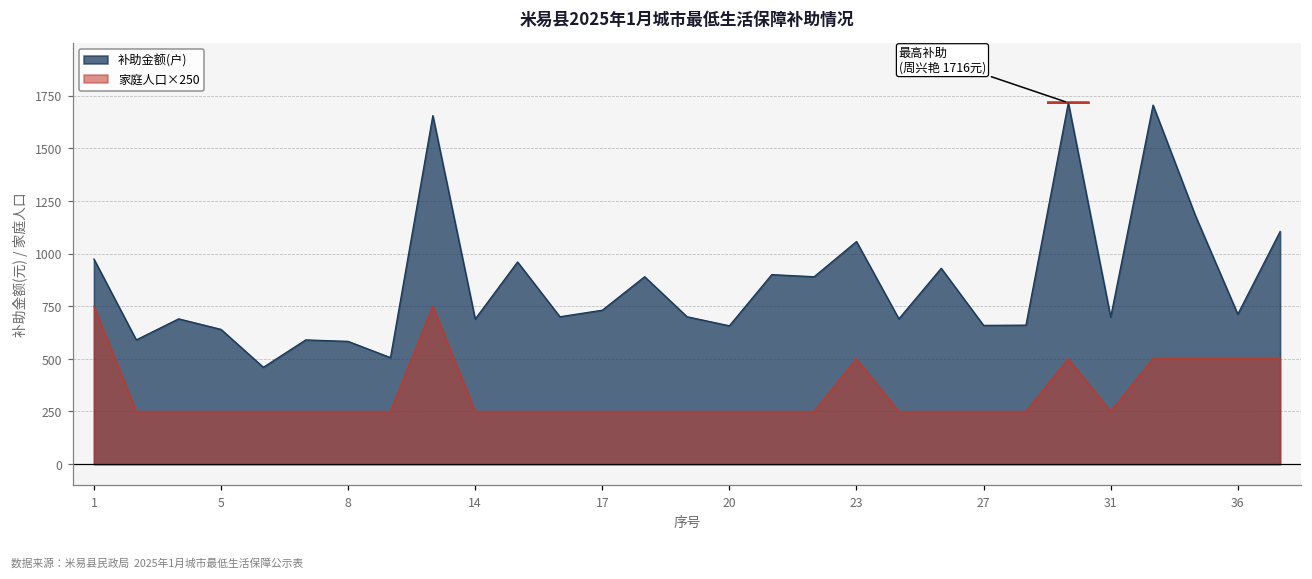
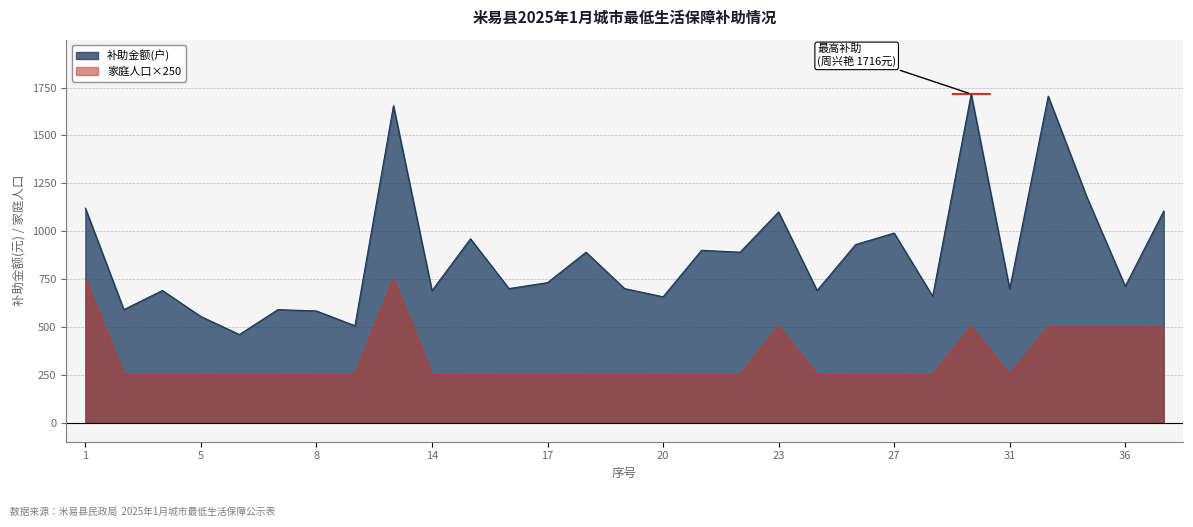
补助金额(户), 1: 970 -> 1120
补助金额(户), 5: 640 -> 550
补助金额(户), 23: 1060 -> 1100
补助金额(户), 27: 660 -> 990
